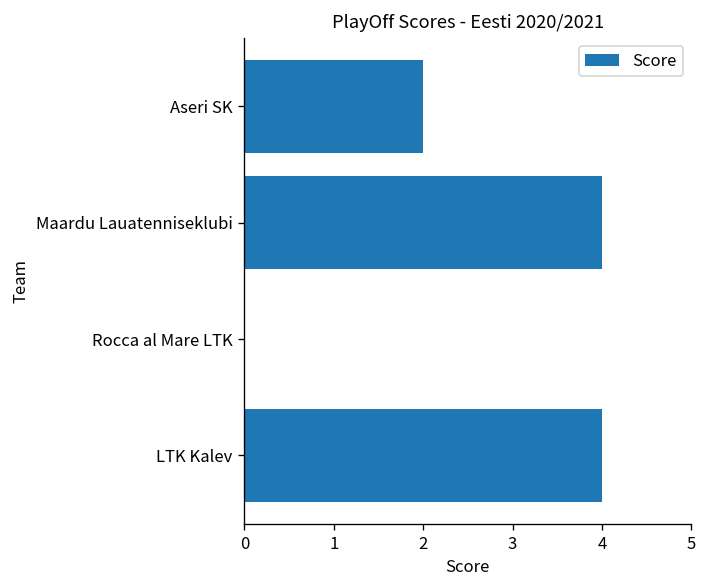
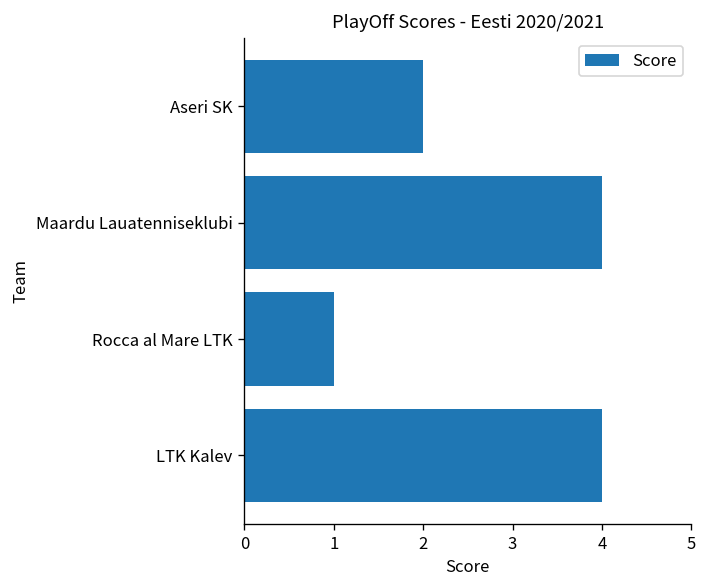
Rocca al Mare LTK: 0 -> 1
